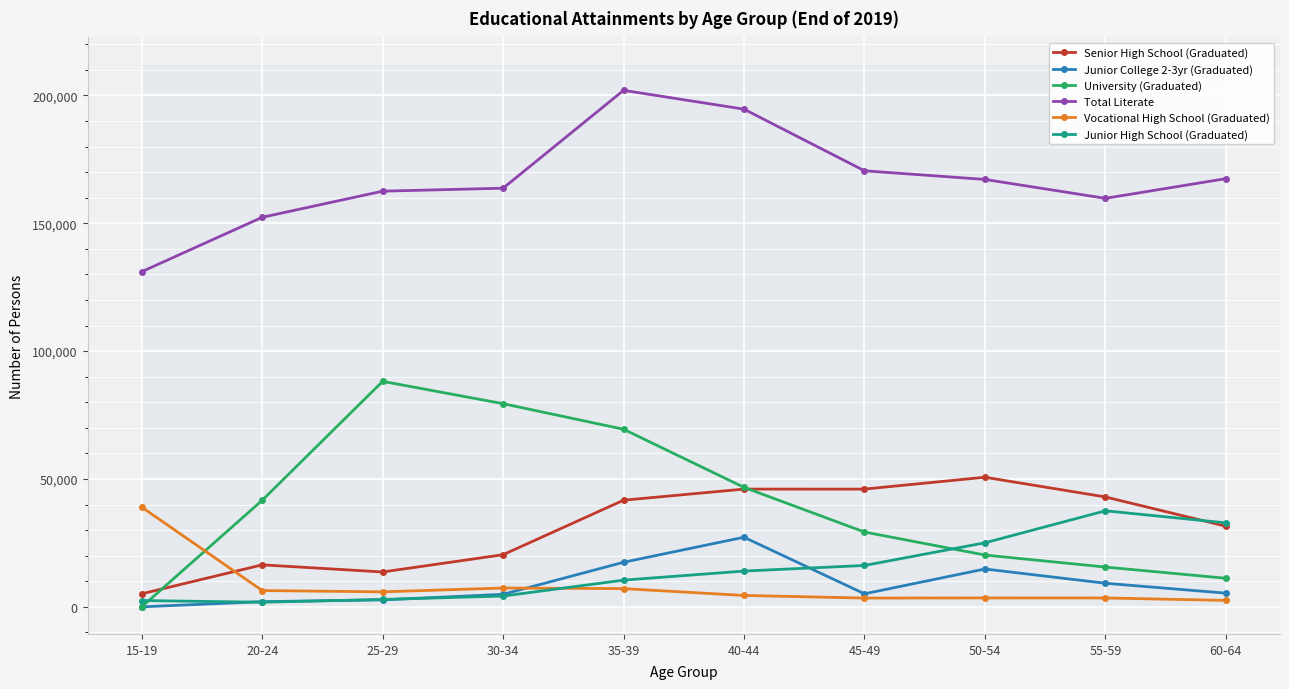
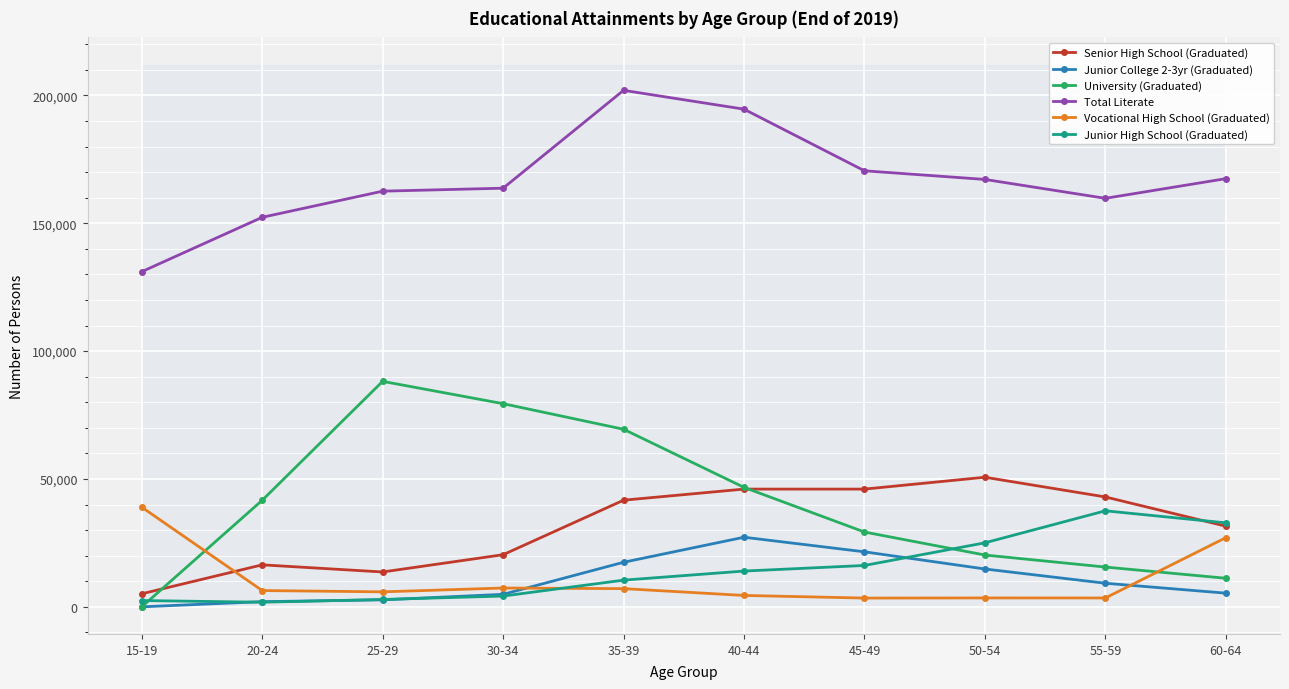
Junior College 2-3yr (Graduated), 45-49: 5,000 -> 22,000
Vocational High School (Graduated), 60-64: 3,000 -> 27,000
